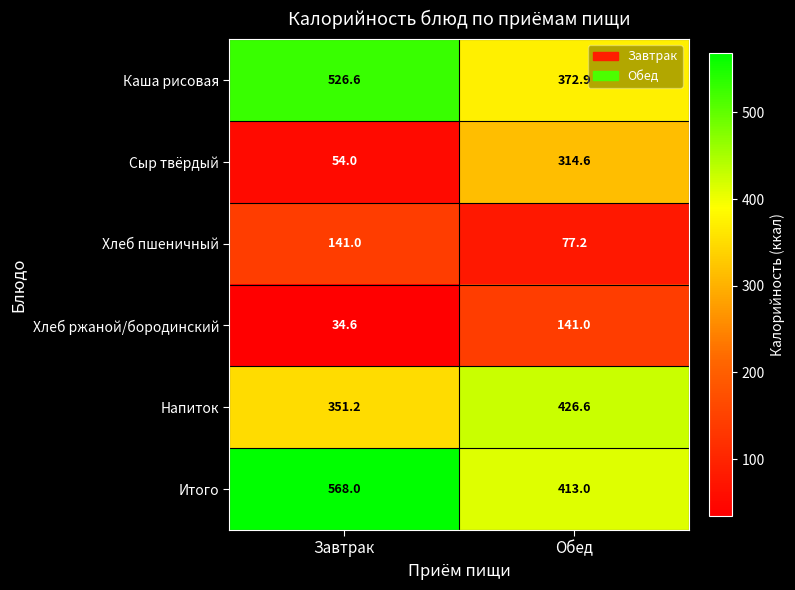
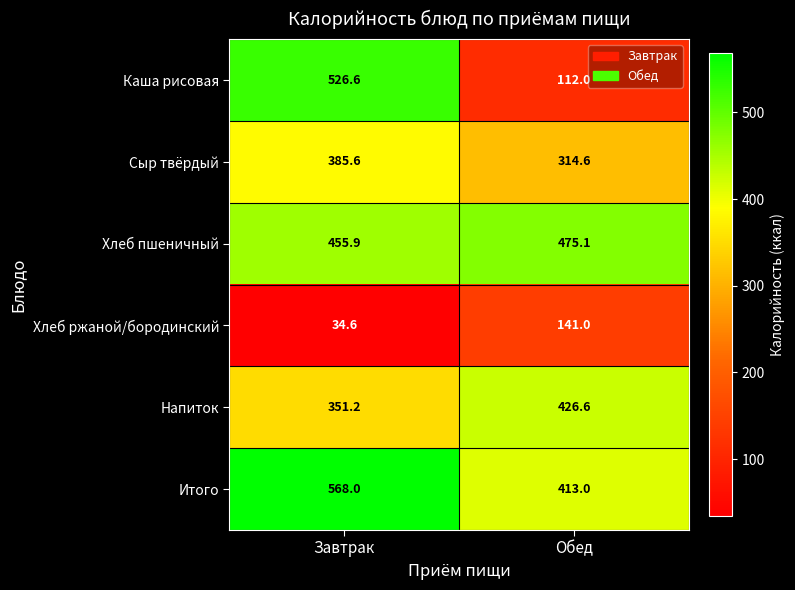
Каша рисовая, Обед: 372.9 -> 112.0
Сыр твёрдый, Завтрак: 54.0 -> 385.6
Хлеб пшеничный, Завтрак: 141.0 -> 455.9
Хлеб пшеничный, Обед: 77.2 -> 475.1
